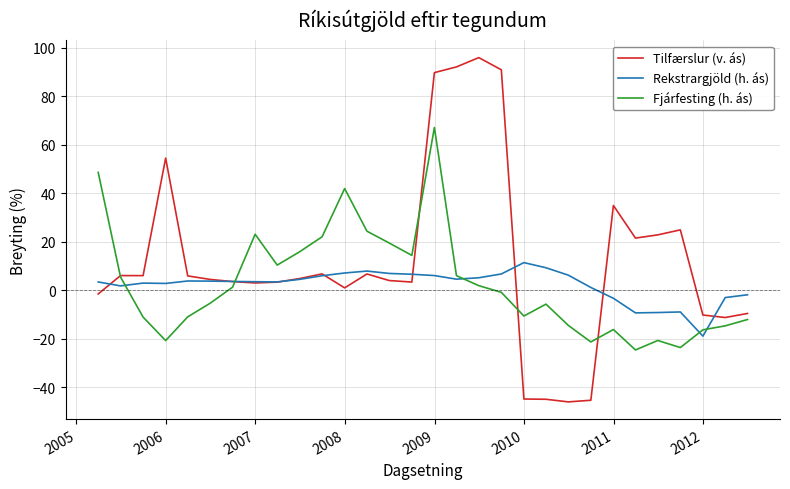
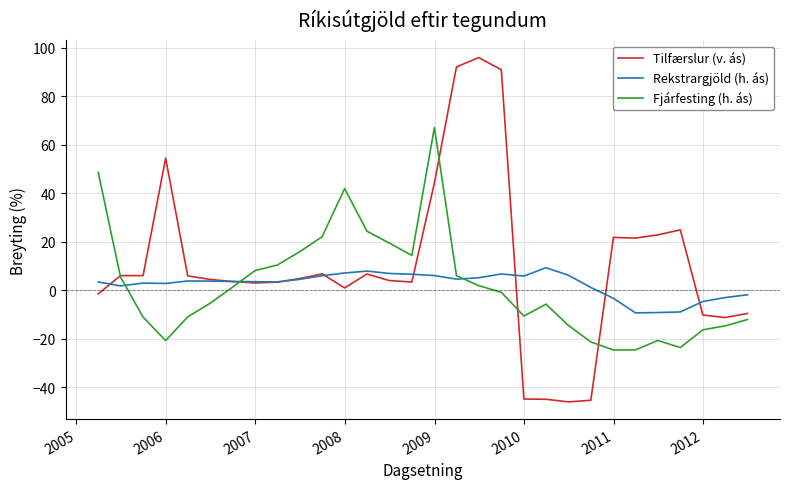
Fjárfesting (h. ás), 2007: 23 -> 8
Tilfærslur (v. ás), 2009: 90 -> 44
Rekstrargjöld (h. ás), 2010: 11 -> 6
Tilfærslur (v. ás), 2011: 35 -> 22
Fjárfesting (h. ás), 2011: -16 -> -25
Rekstrargjöld (h. ás), 2012: -19 -> -5
